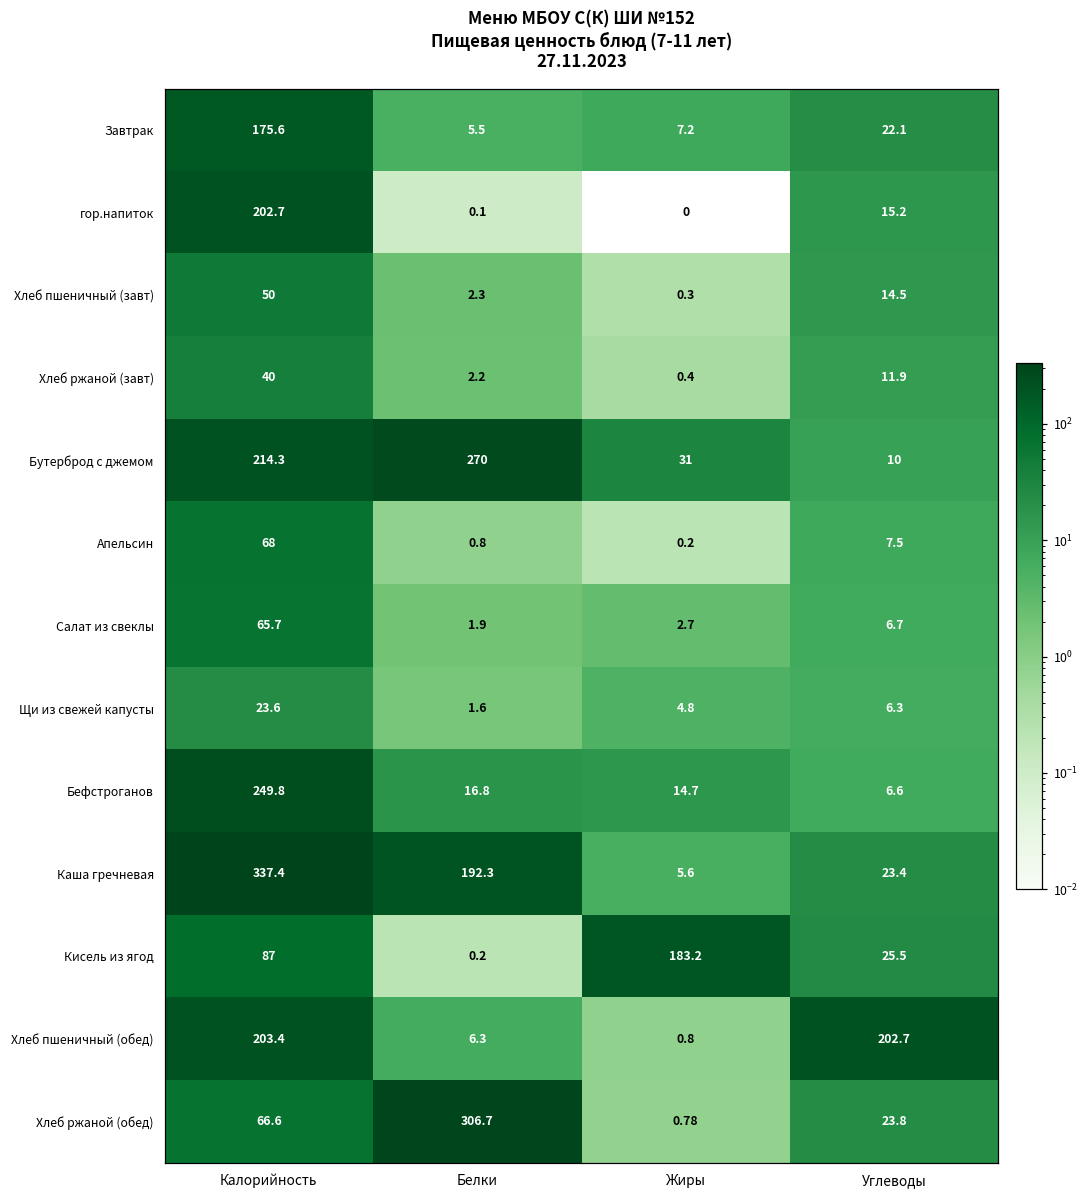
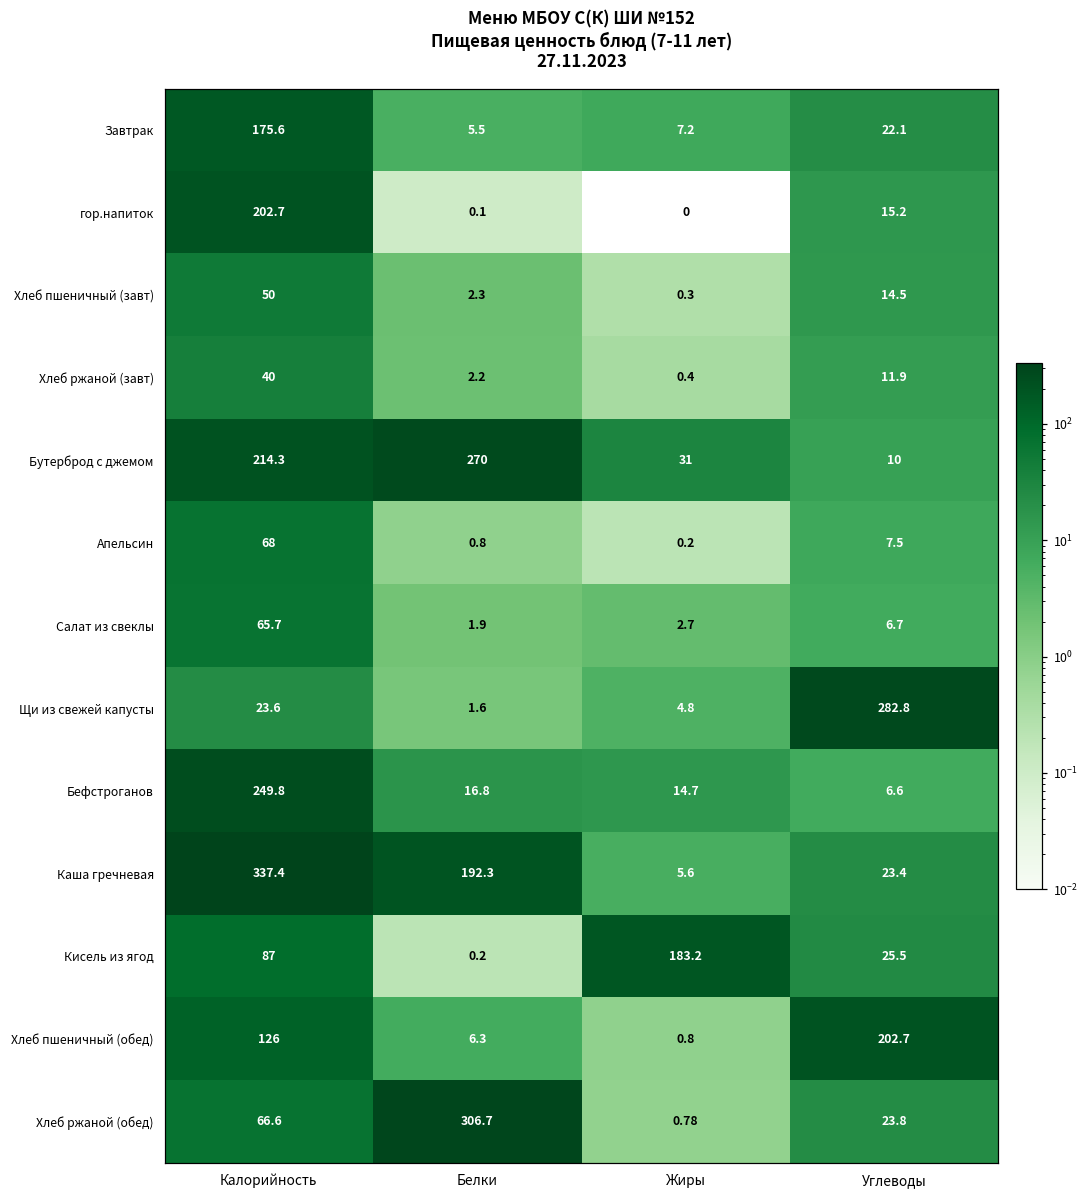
Щи из свежей капусты, Углеводы: 6.3 -> 282.8
Хлеб пшеничный (обед), Калорийность: 203.4 -> 126
